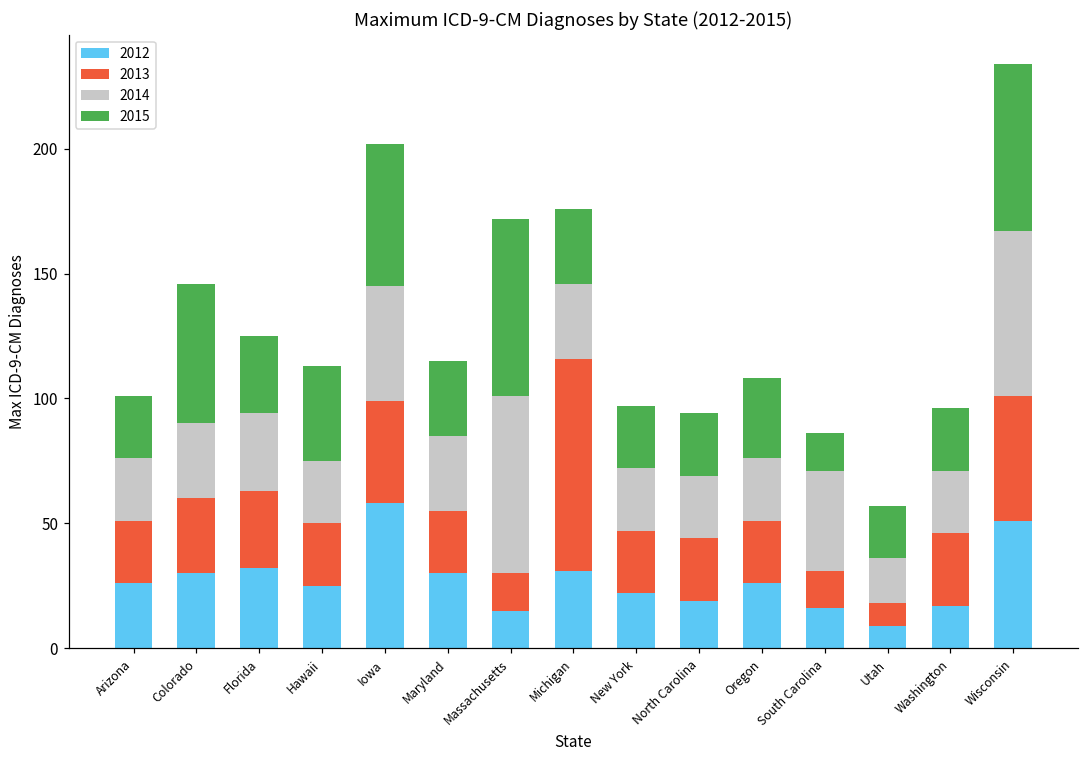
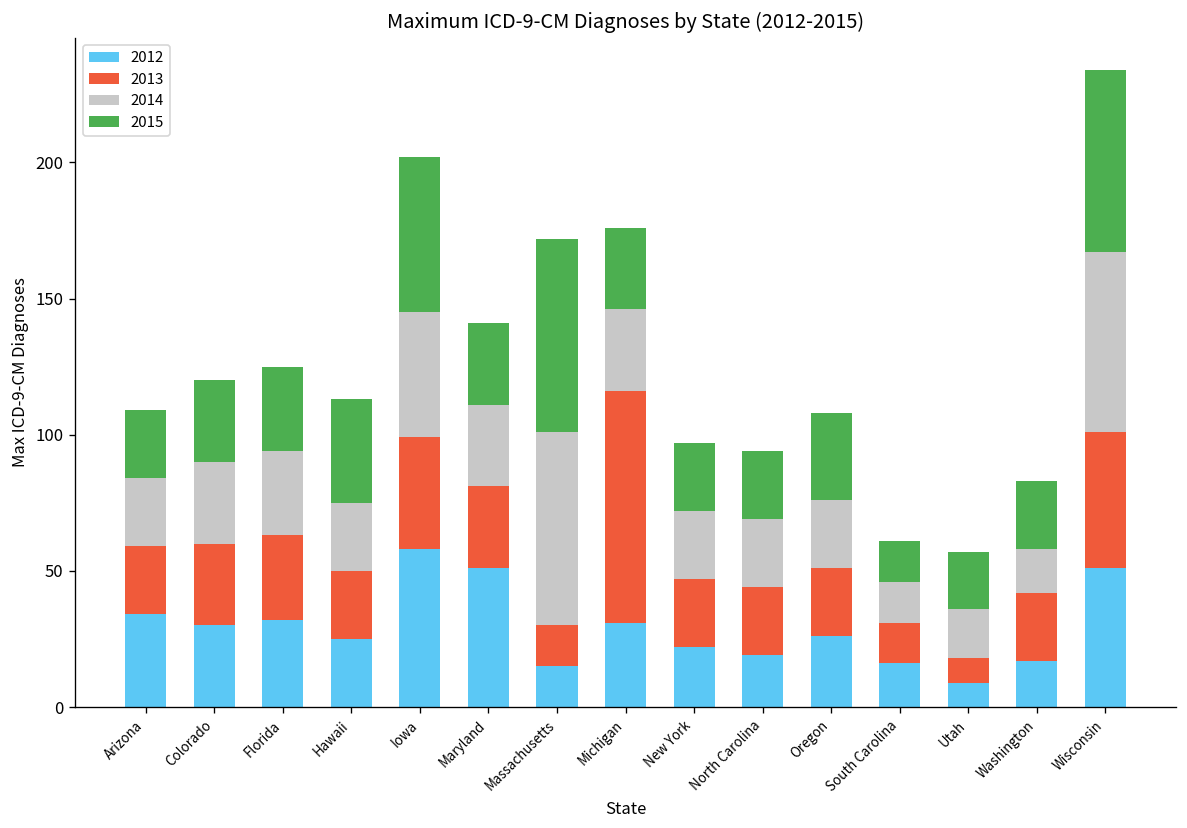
2012, Arizona: 26 -> 34
2015, Colorado: 56 -> 30
2012, Maryland: 30 -> 51
2013, Maryland: 25 -> 30
2014, South Carolina: 40 -> 15
2013, Washington: 29 -> 25
2014, Washington: 25 -> 16
